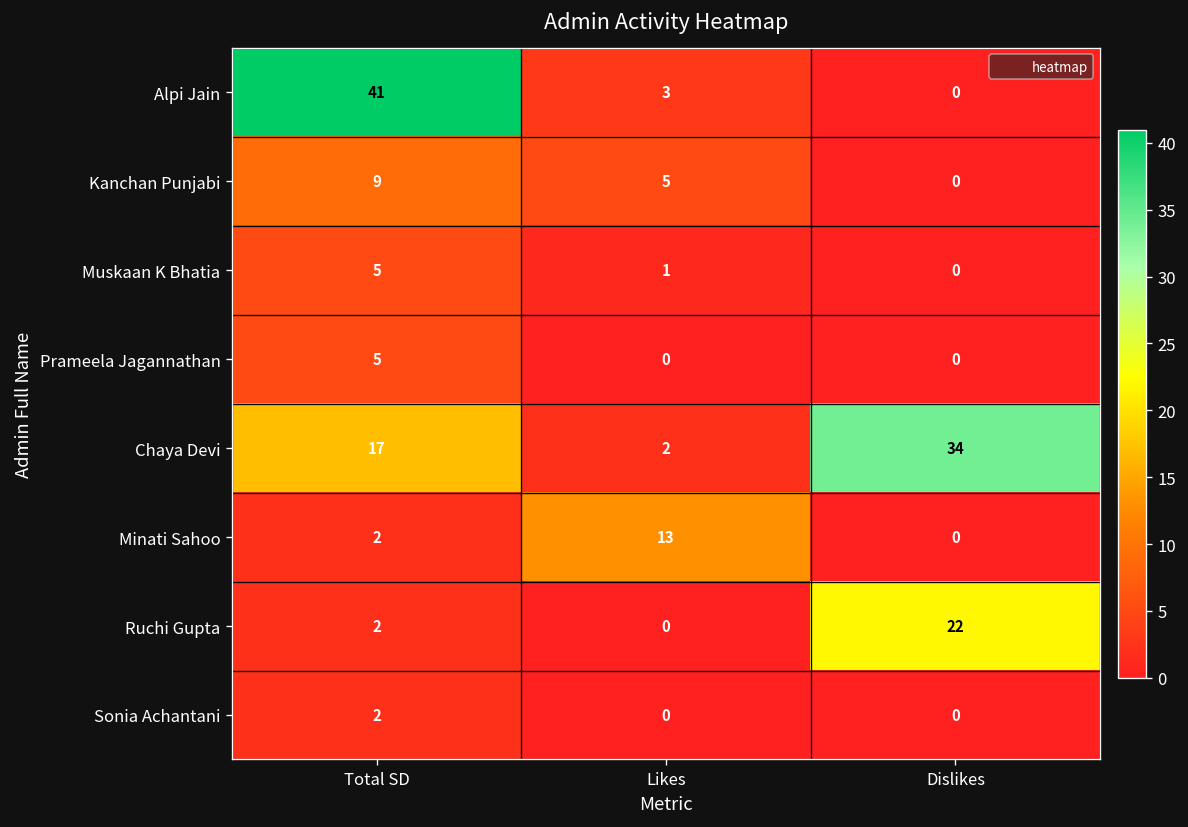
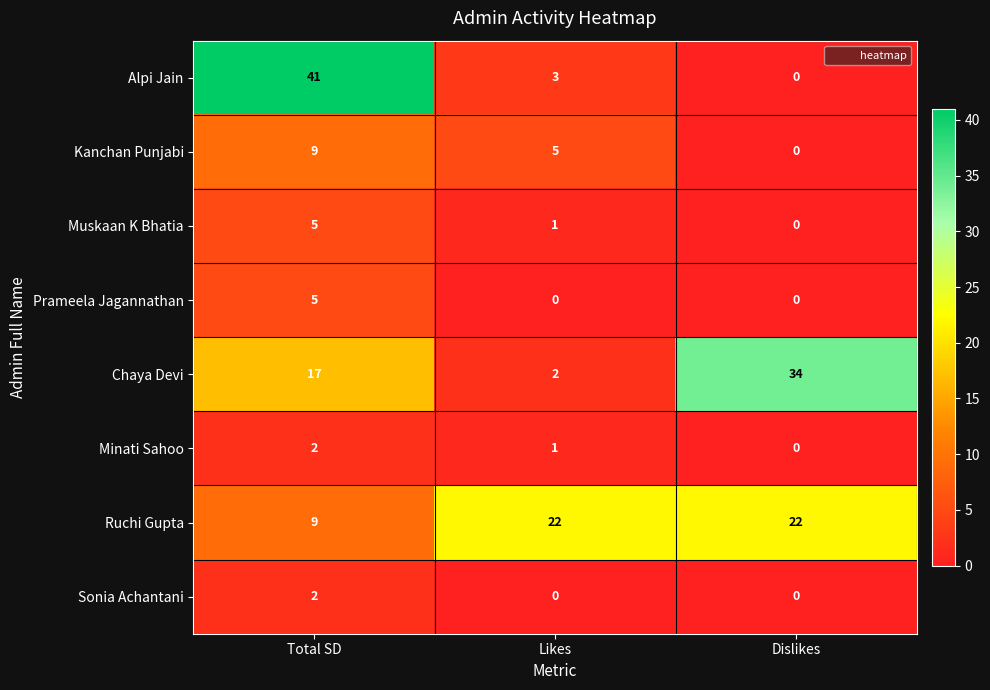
Minati Sahoo, Likes: 13 -> 1
Ruchi Gupta, Total SD: 2 -> 9
Ruchi Gupta, Likes: 0 -> 22
